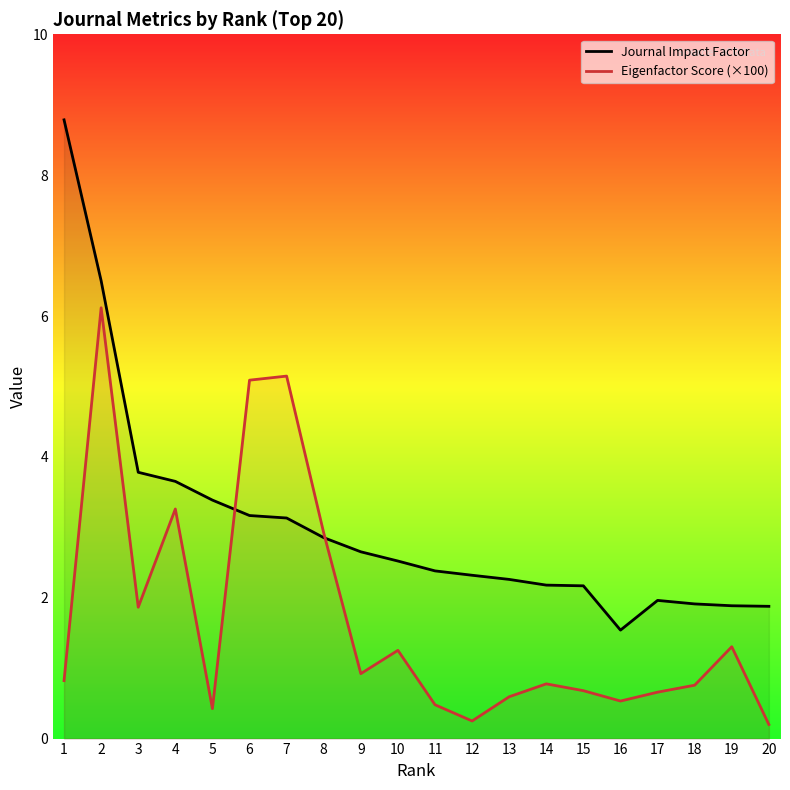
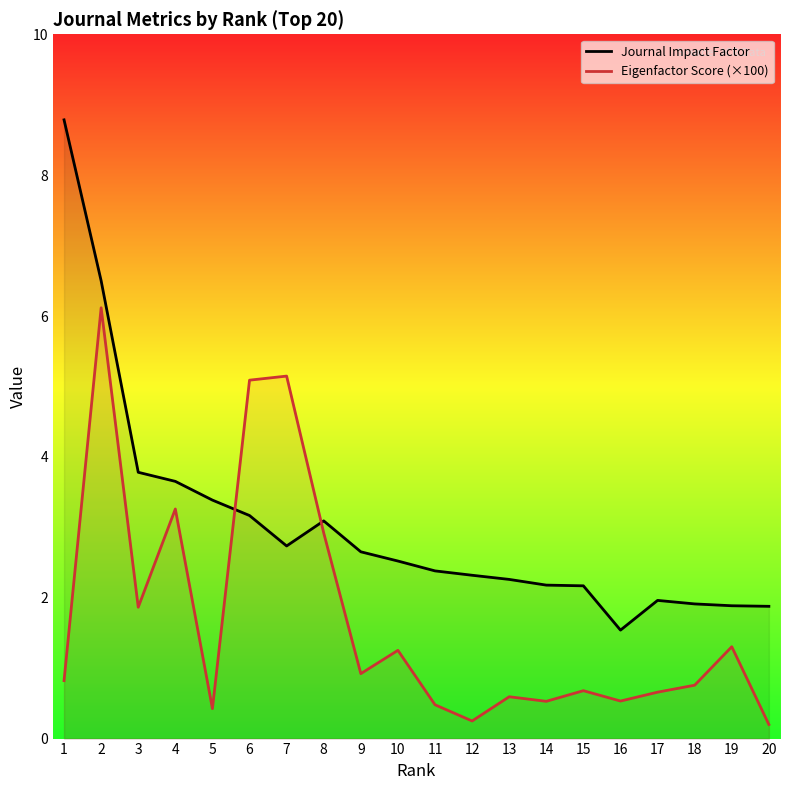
Journal Impact Factor, 7: 3.1 -> 2.7
Journal Impact Factor, 8: 2.9 -> 3.1
Eigenfactor Score (×100), 14: 0.8 -> 0.5
